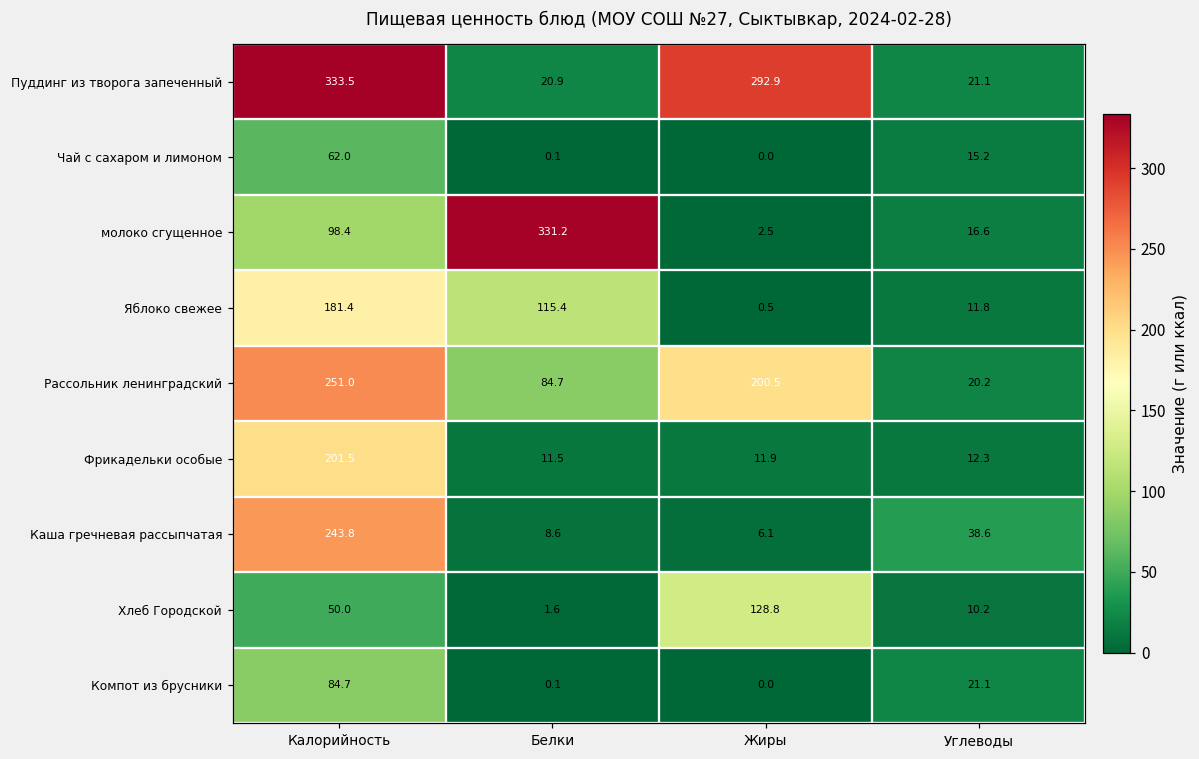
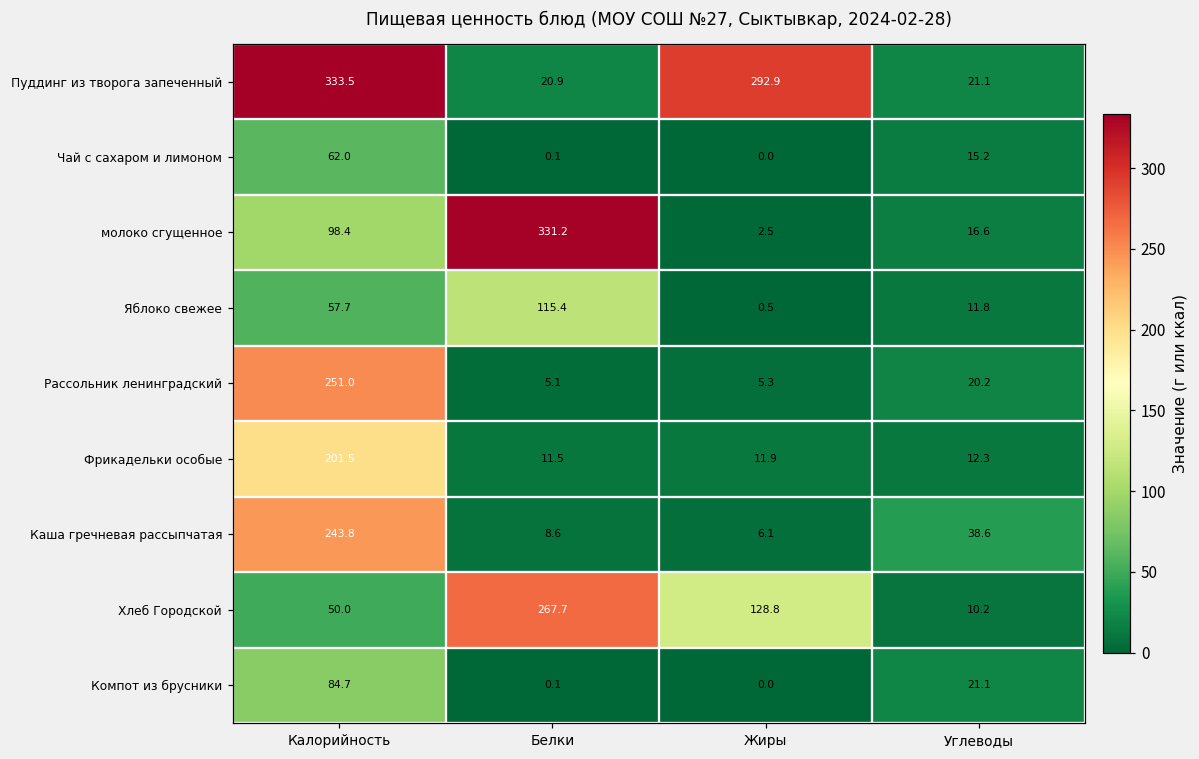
Яблоко свежее, Калорийность: 181.4 -> 57.7
Рассольник ленинградский, Белки: 84.7 -> 5.1
Рассольник ленинградский, Жиры: 200.5 -> 5.3
Хлеб Городской, Белки: 1.6 -> 267.7
